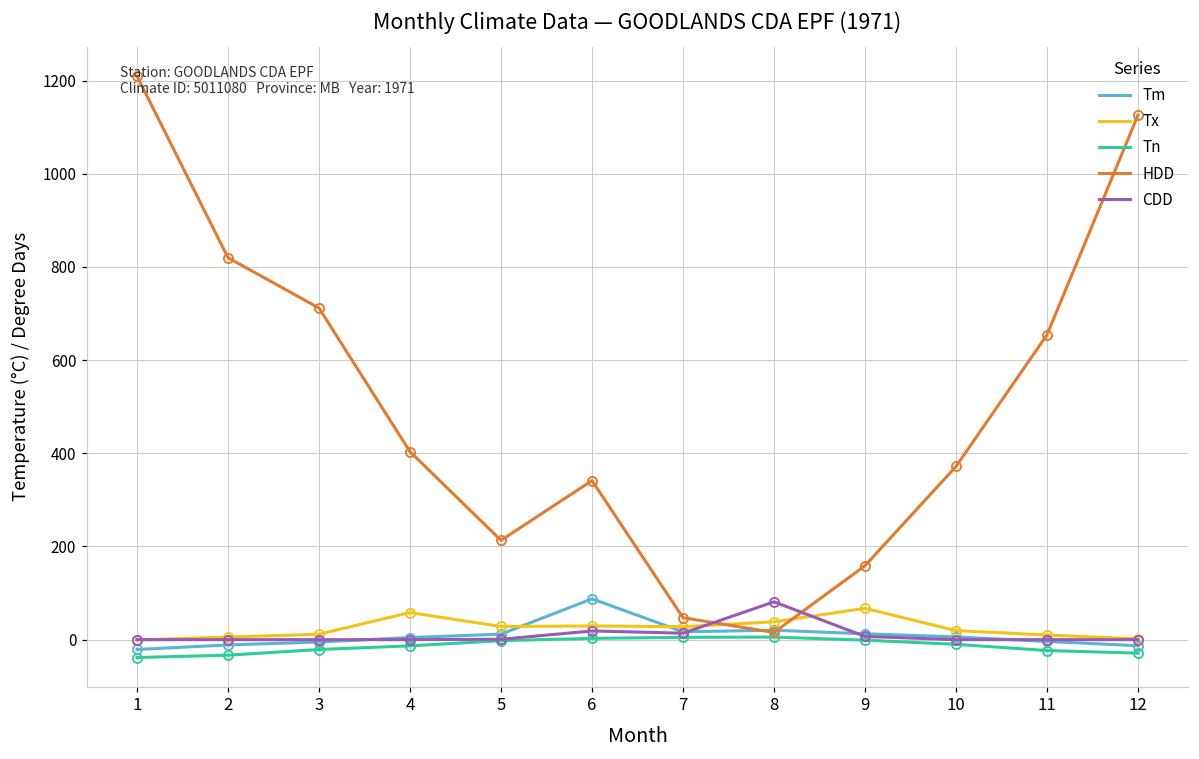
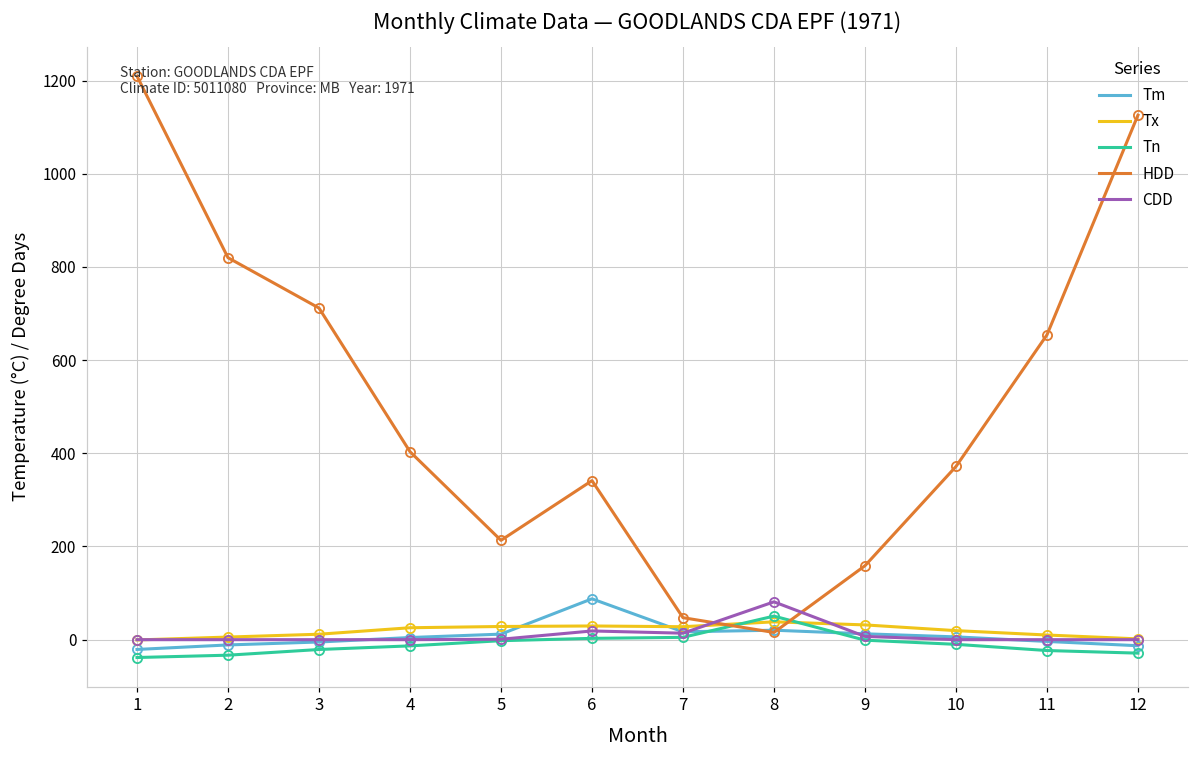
Tx, 4: 60 -> 30
Tn, 8: 10 -> 50
Tx, 9: 70 -> 30
